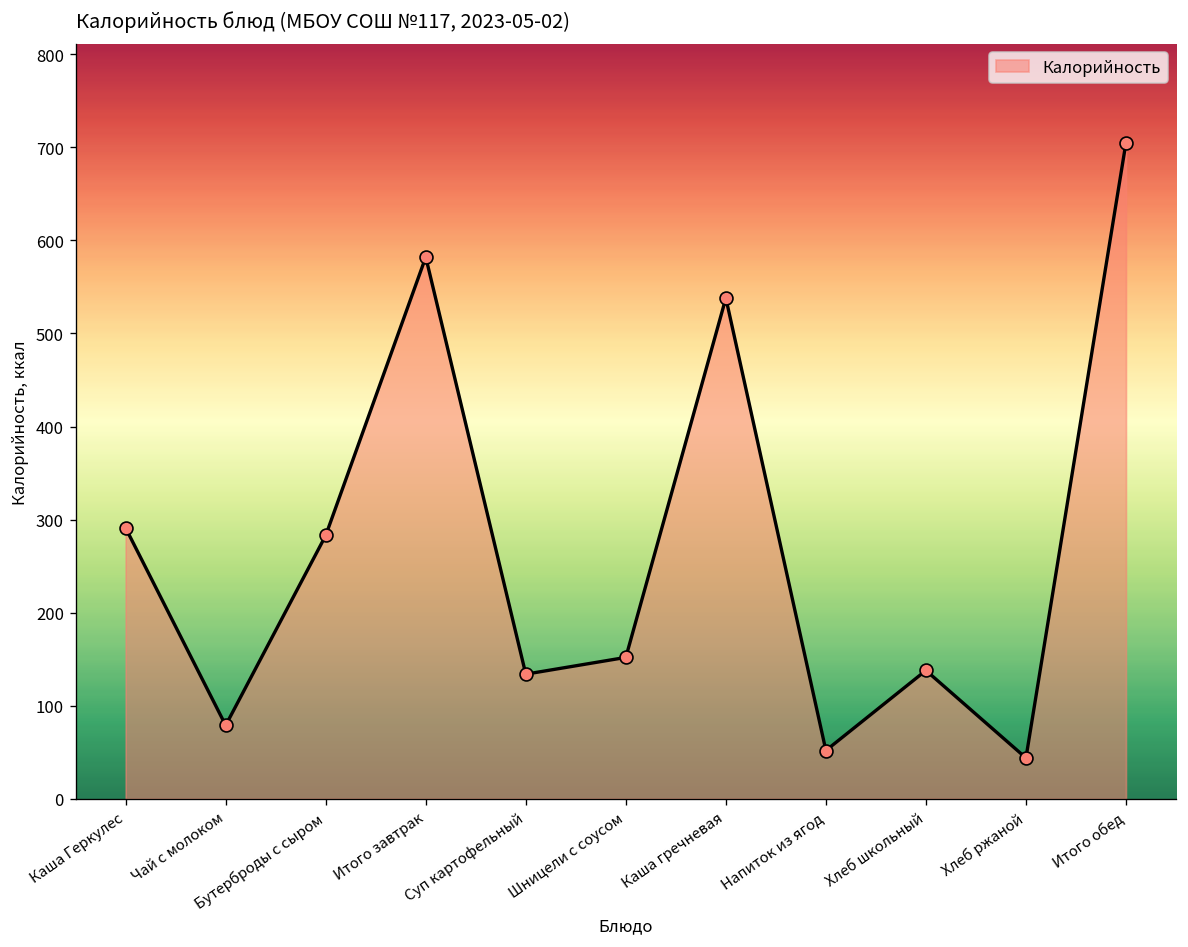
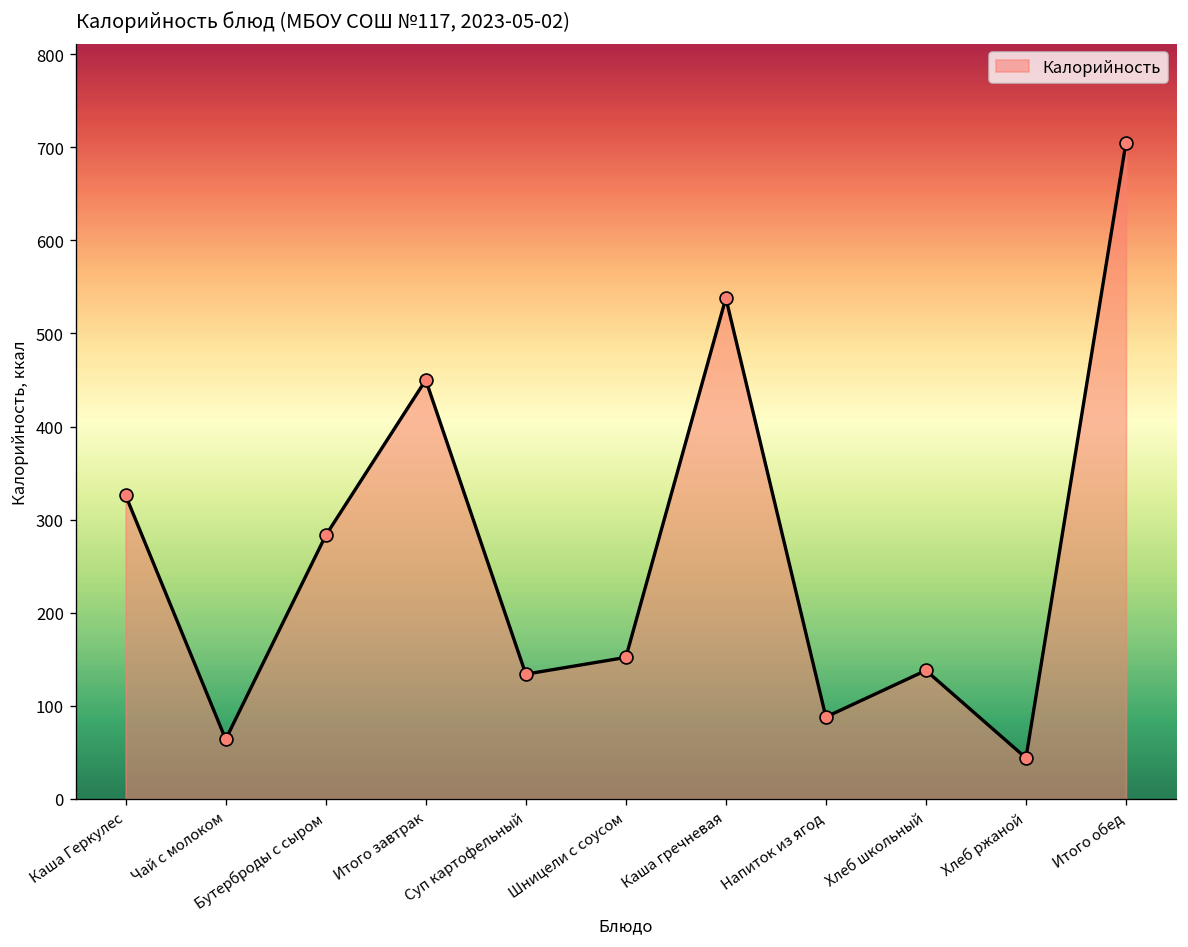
Каша Геркулес: 290 -> 330
Чай с молоком: 80 -> 60
Итого завтрак: 580 -> 450
Напиток из ягод: 50 -> 90
